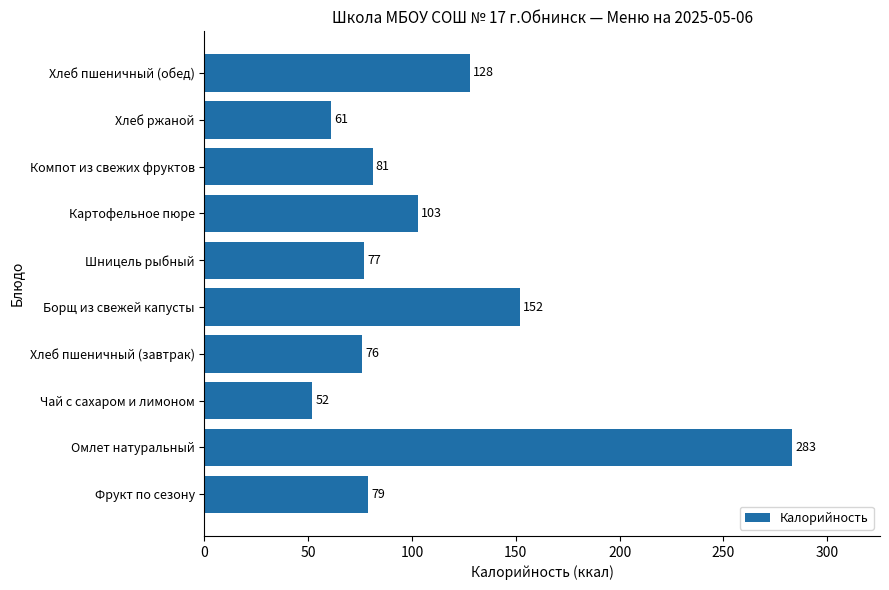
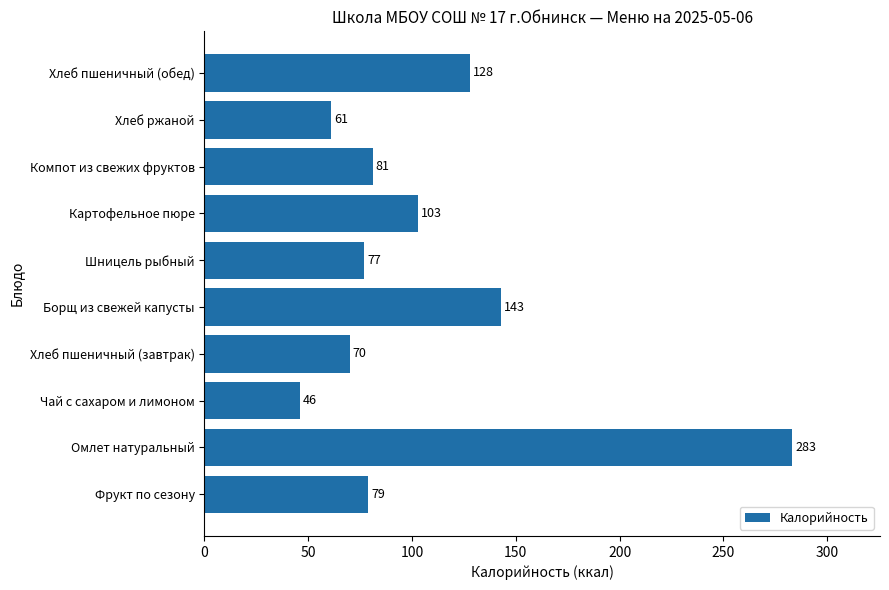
Борщ из свежей капусты: 152 -> 143
Хлеб пшеничный (завтрак): 76 -> 70
Чай с сахаром и лимоном: 52 -> 46
